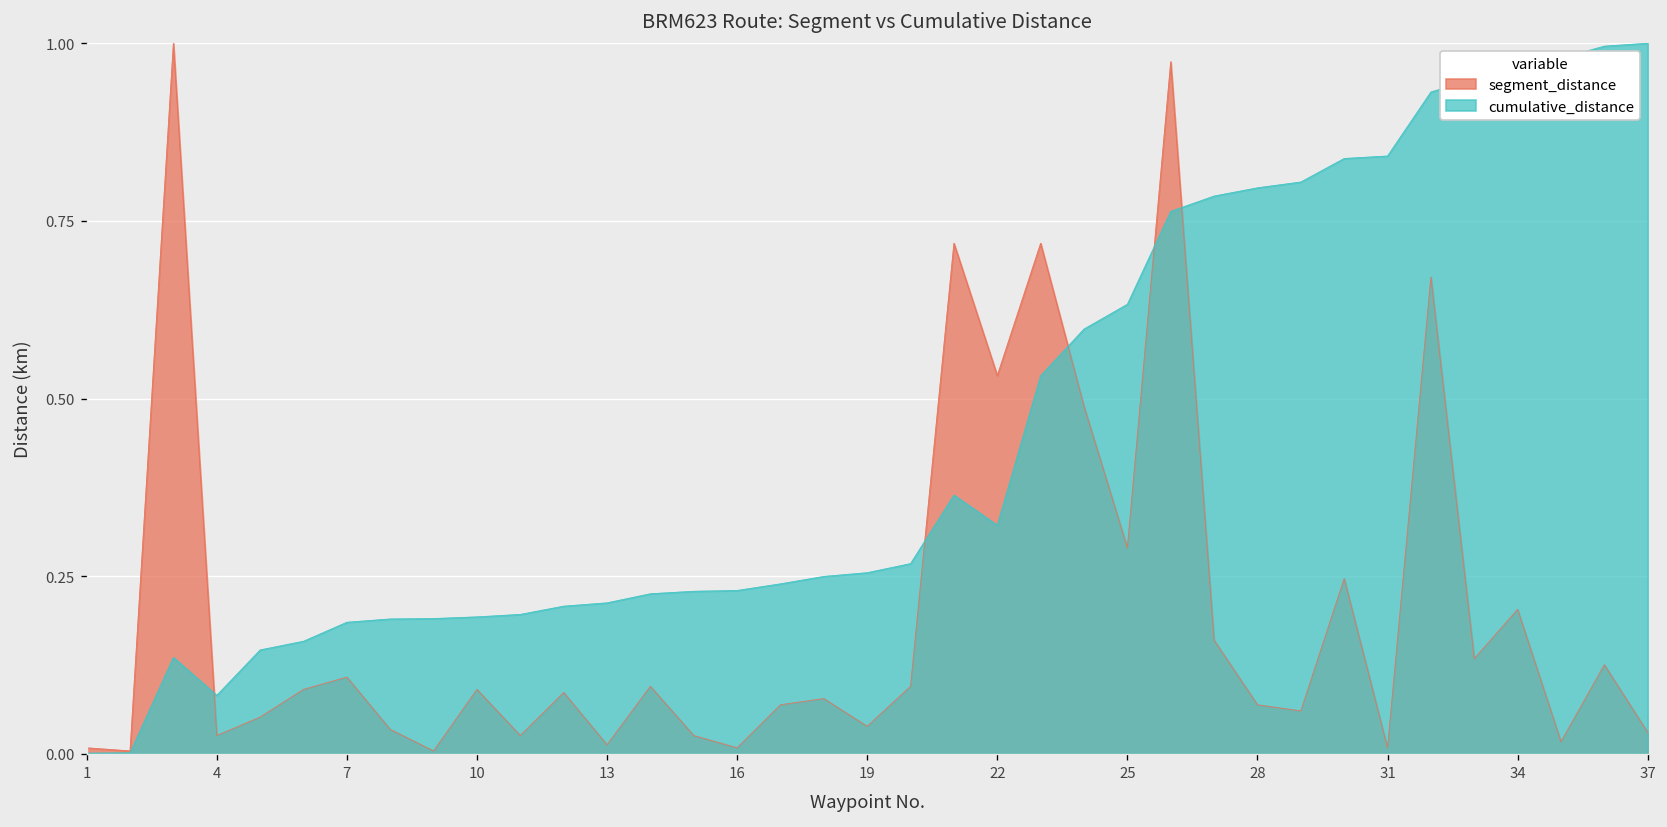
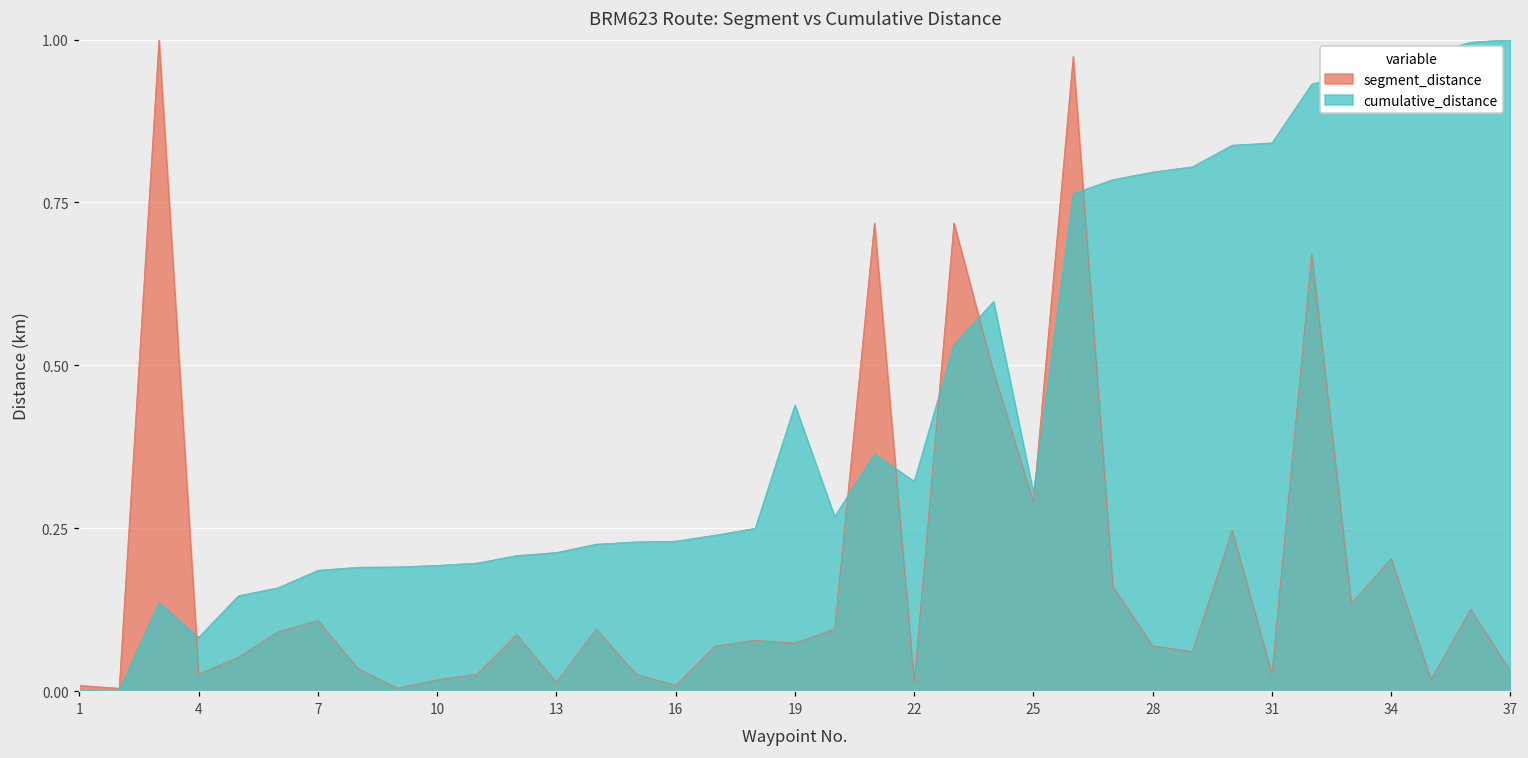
segment_distance, 10: 0.09 -> 0.02
segment_distance, 19: 0.04 -> 0.07
cumulative_distance, 19: 0.26 -> 0.44
segment_distance, 22: 0.53 -> 0.01
cumulative_distance, 25: 0.63 -> 0.30
segment_distance, 31: 0.01 -> 0.03
